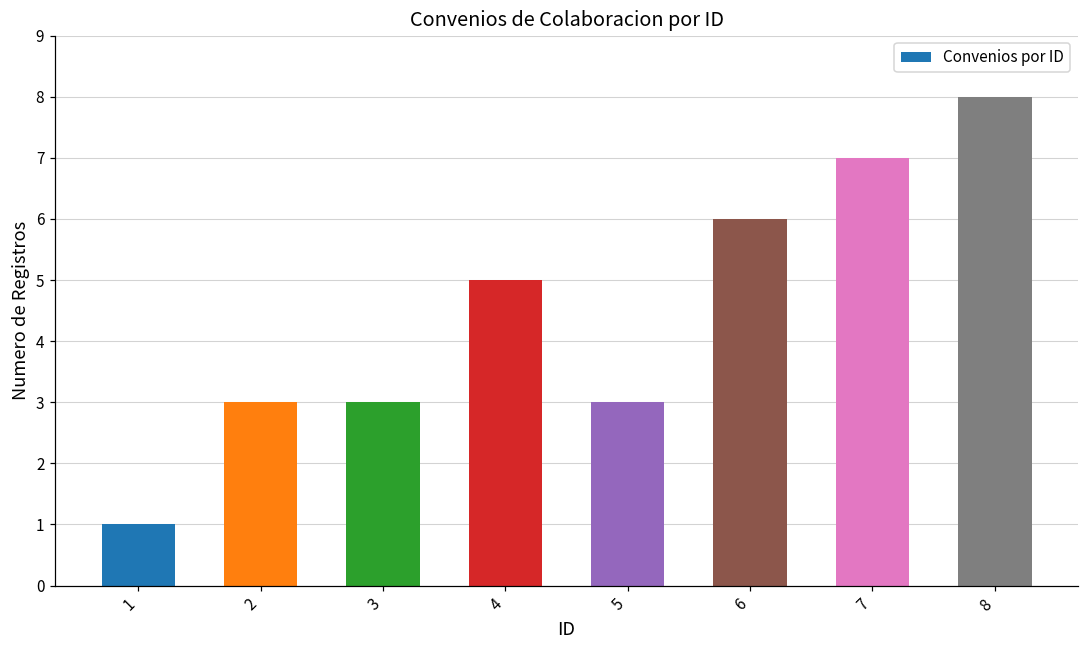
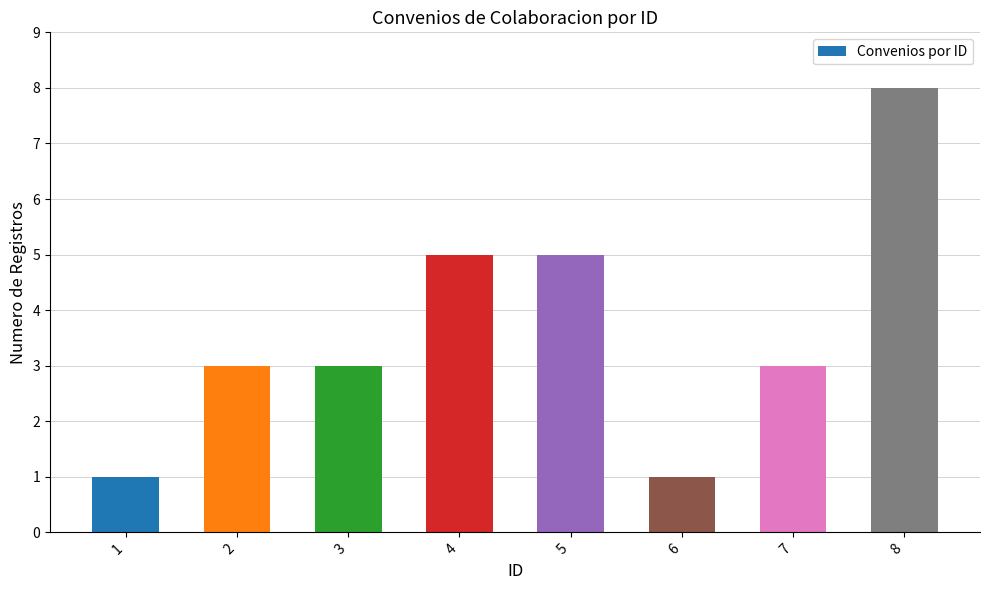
5: 3 -> 5
6: 6 -> 1
7: 7 -> 3
